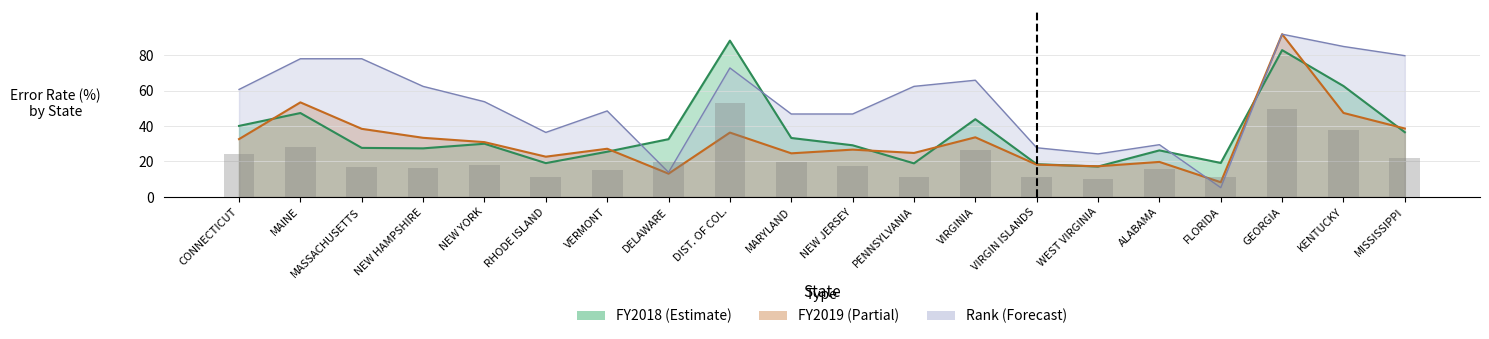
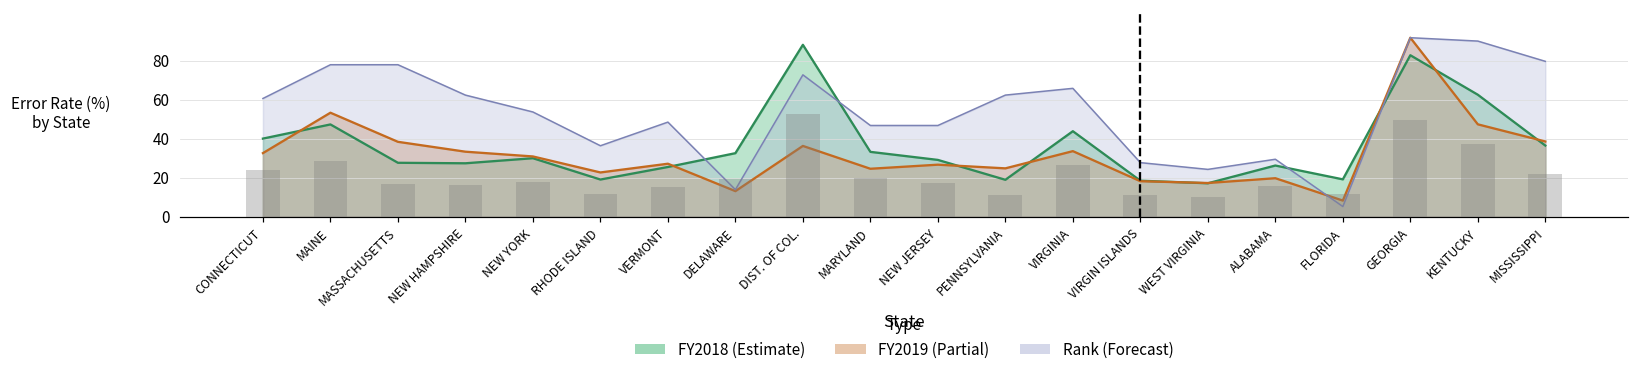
Rank (Forecast), KENTUCKY: 85 -> 90
